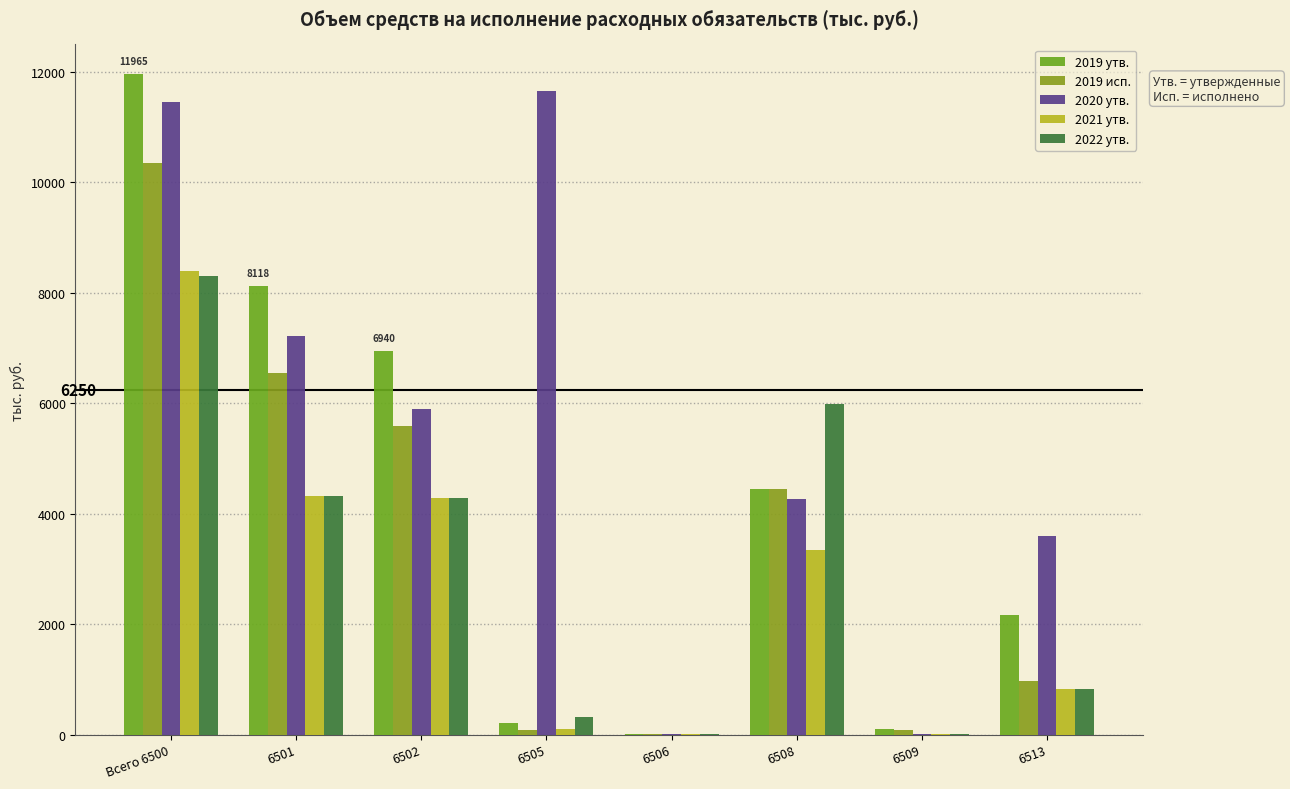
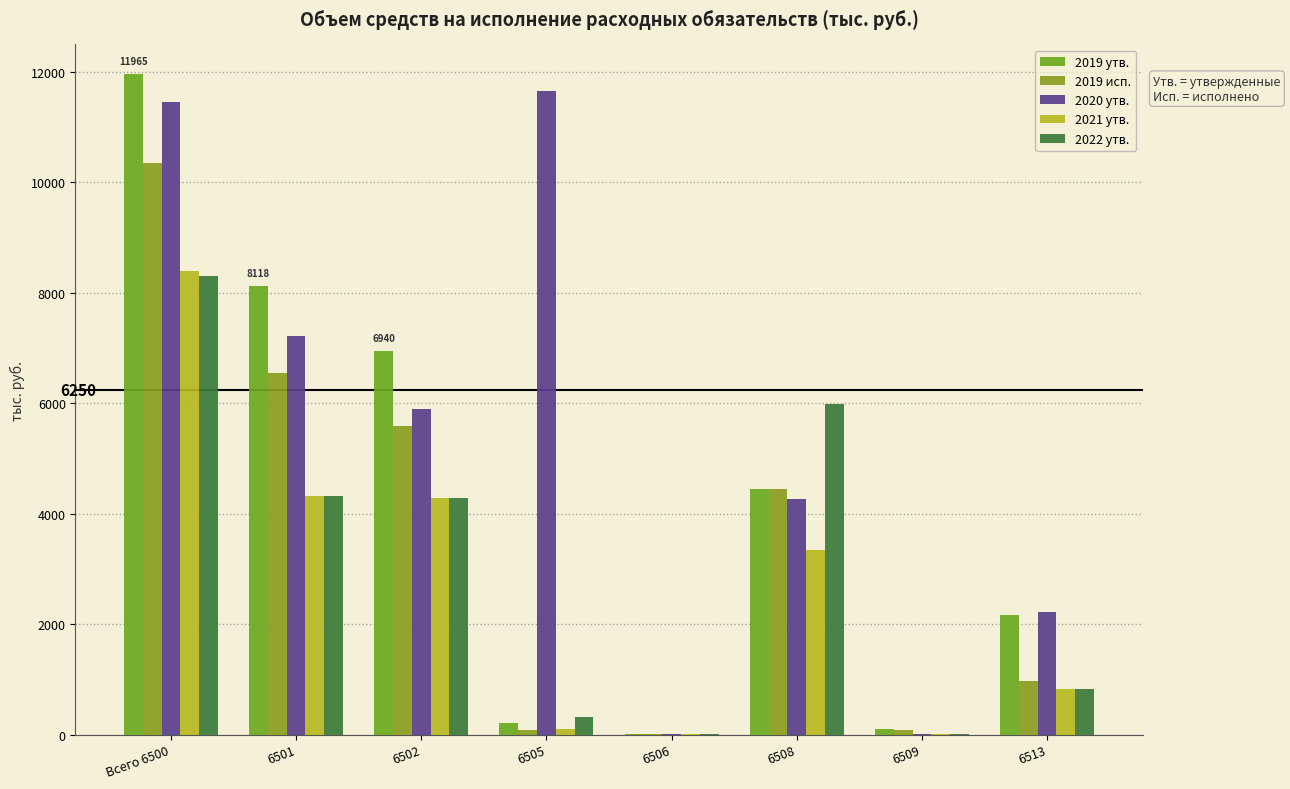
2020 утв., 6513: 3600 -> 2200
